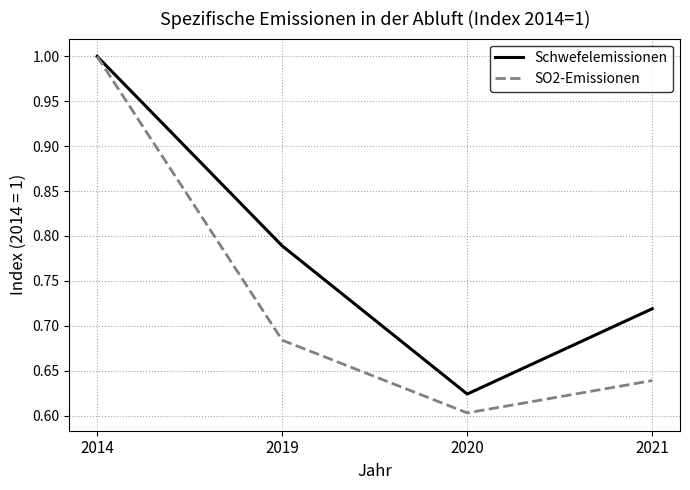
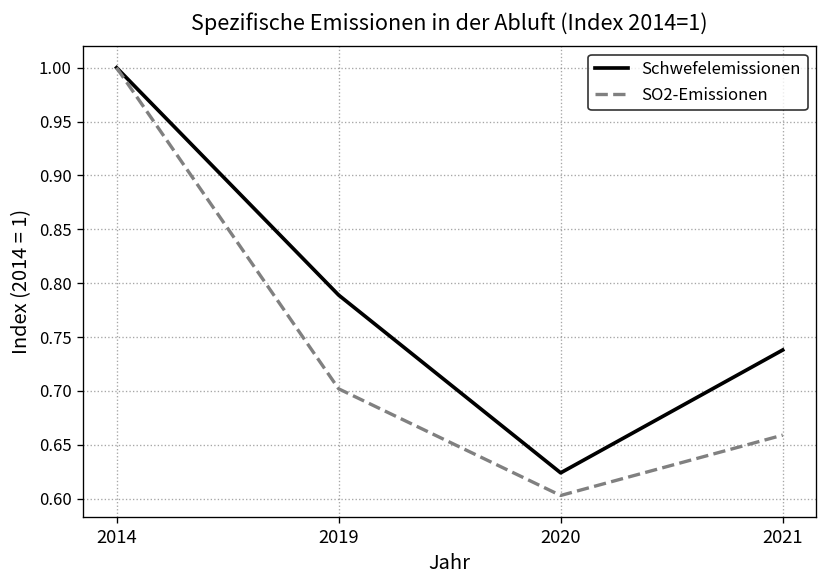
SO2-Emissionen, 2019: 0.68 -> 0.70
Schwefelemissionen, 2021: 0.72 -> 0.74
SO2-Emissionen, 2021: 0.64 -> 0.66
